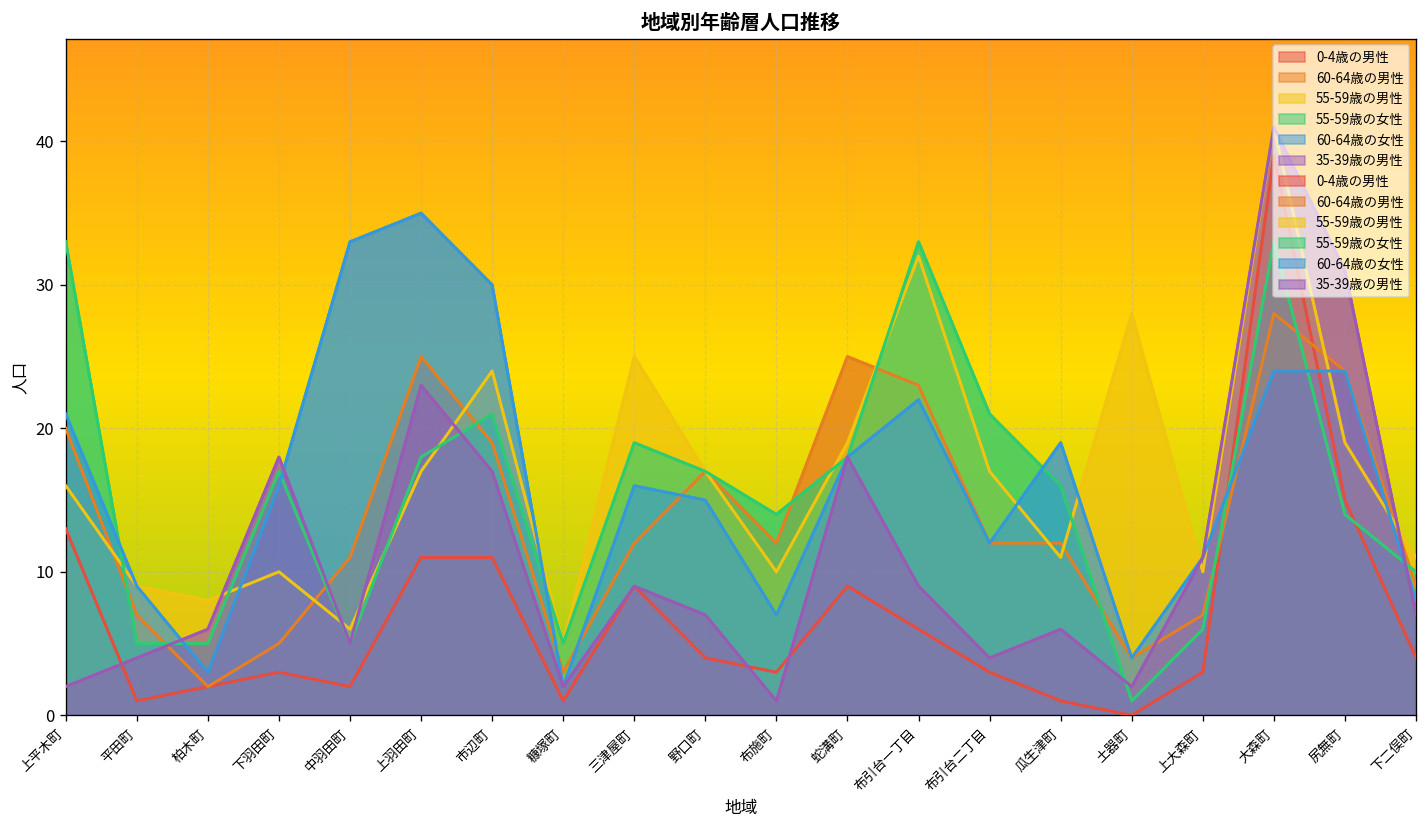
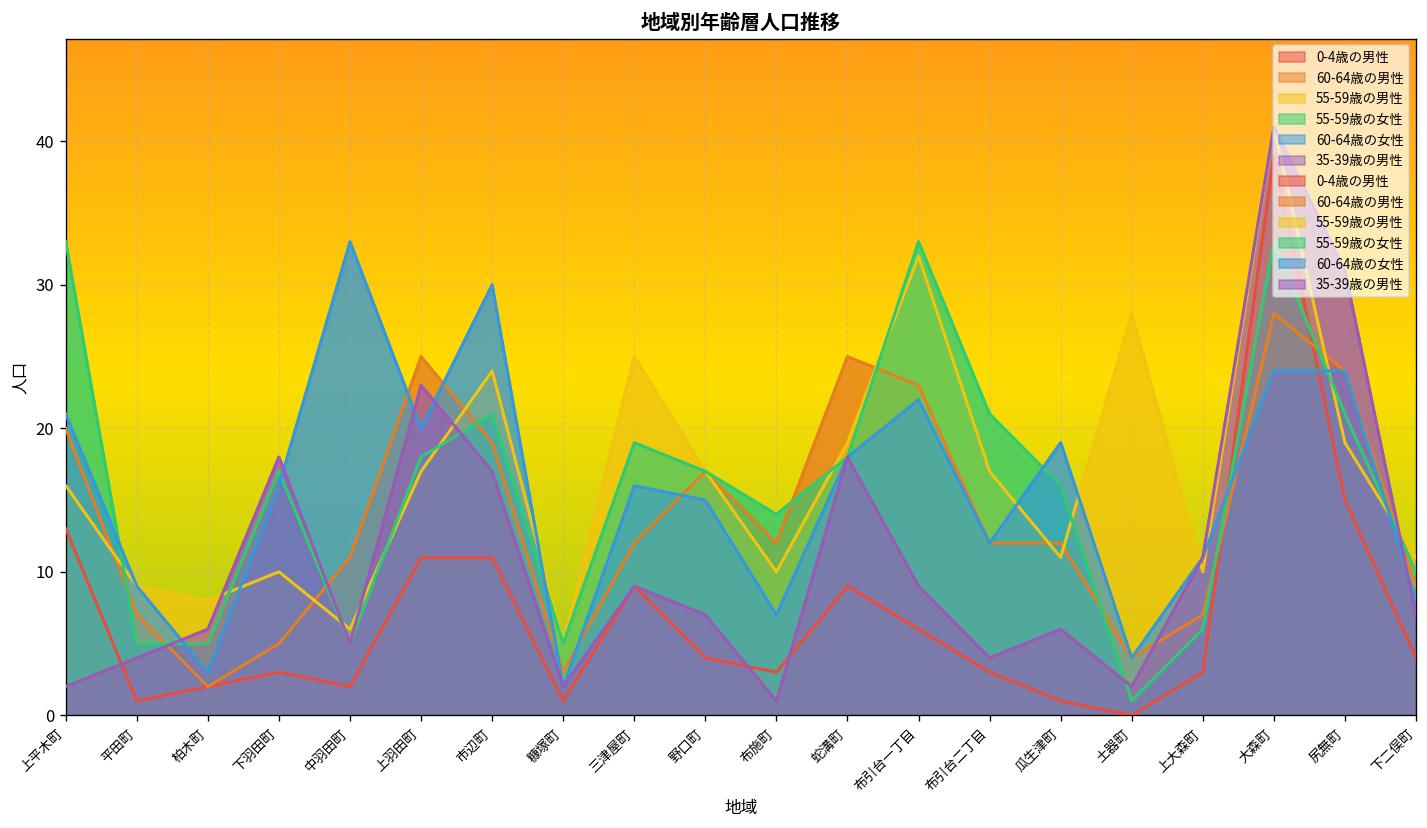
60-64歳の女性, 上羽田町: 35 -> 20
55-59歳の女性, 尻無町: 14 -> 21
